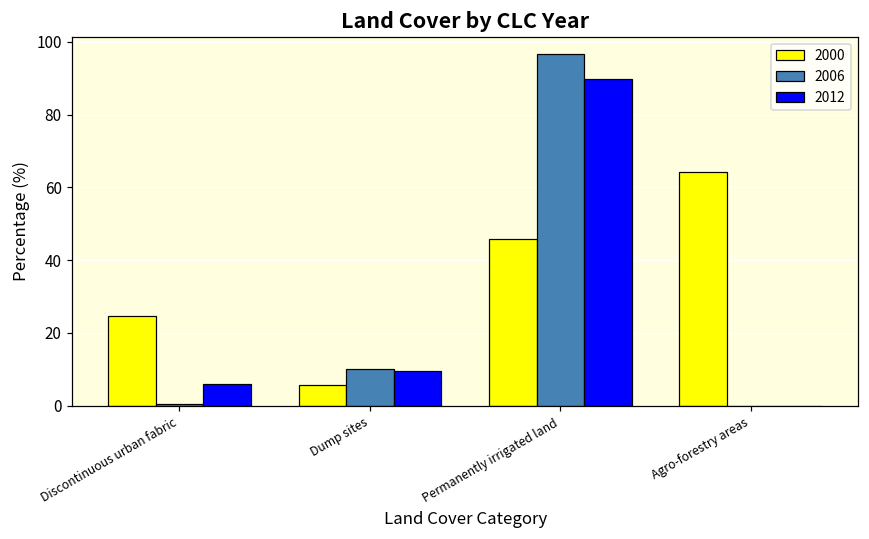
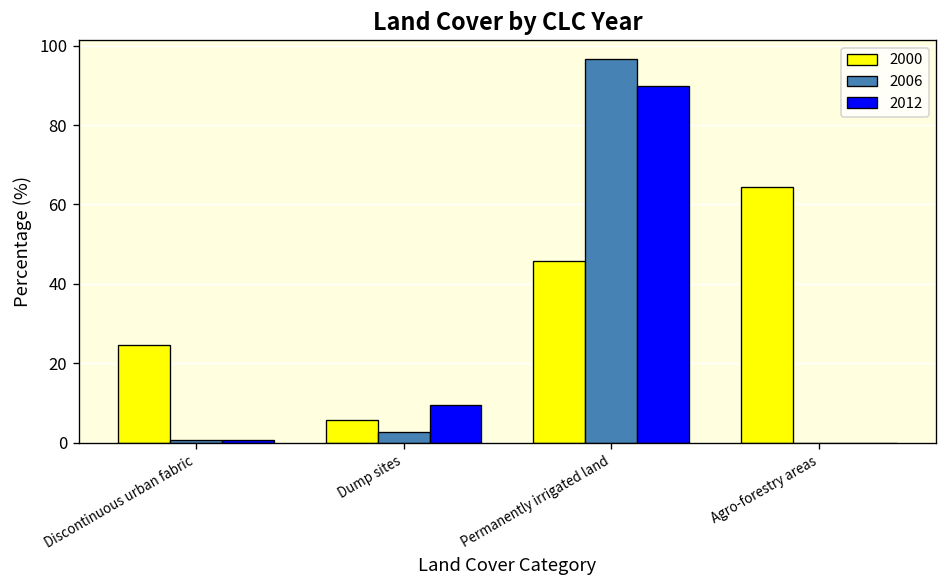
2012, Discontinuous urban fabric: 6 -> 1
2006, Dump sites: 10 -> 3
